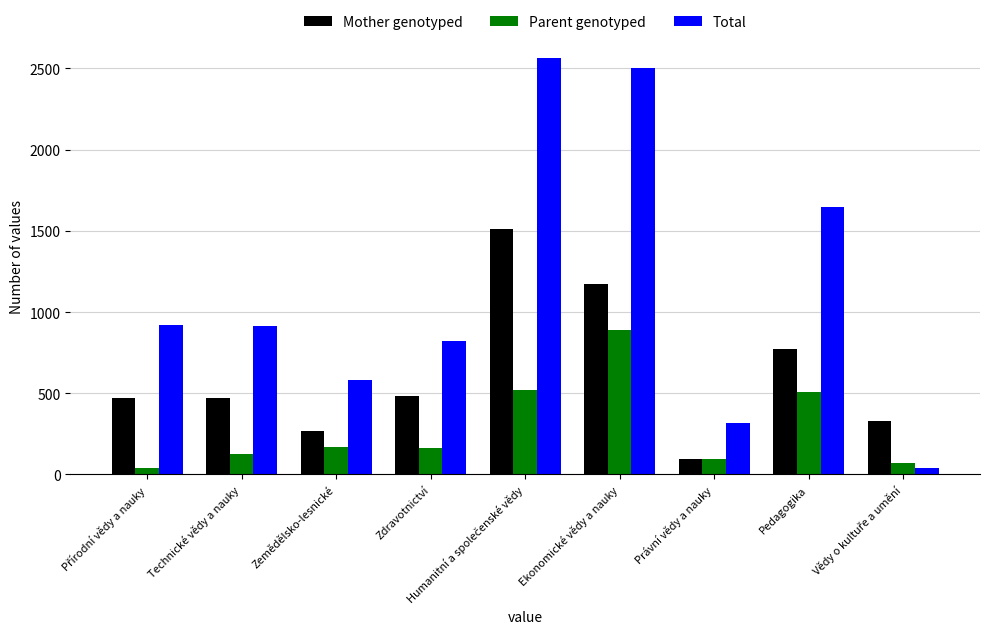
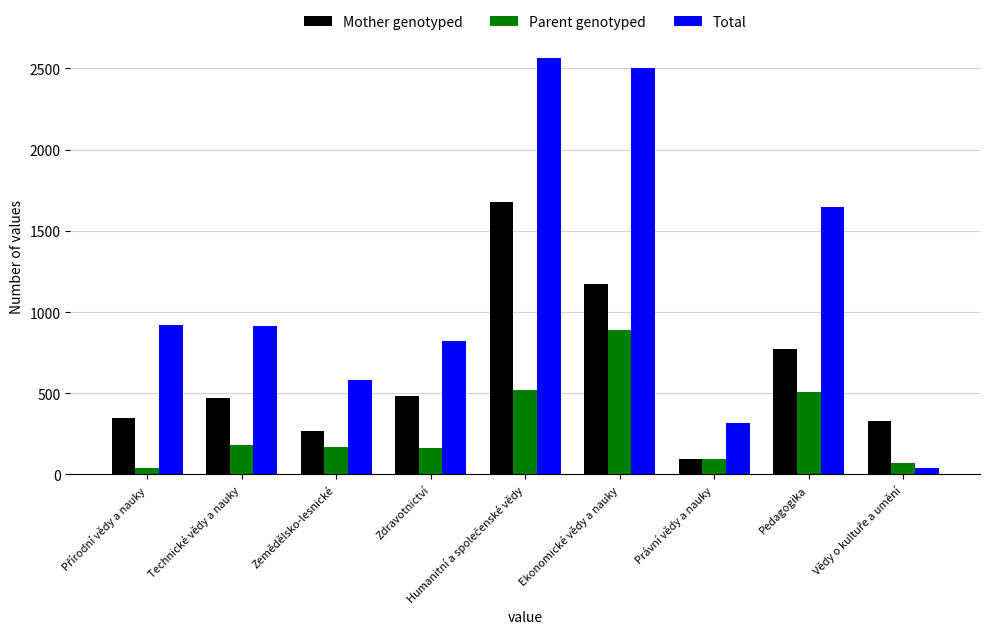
Mother genotyped, Přírodní vědy a nauky: 470 -> 350
Parent genotyped, Technické vědy a nauky: 130 -> 180
Mother genotyped, Humanitní a společenské vědy: 1510 -> 1680
